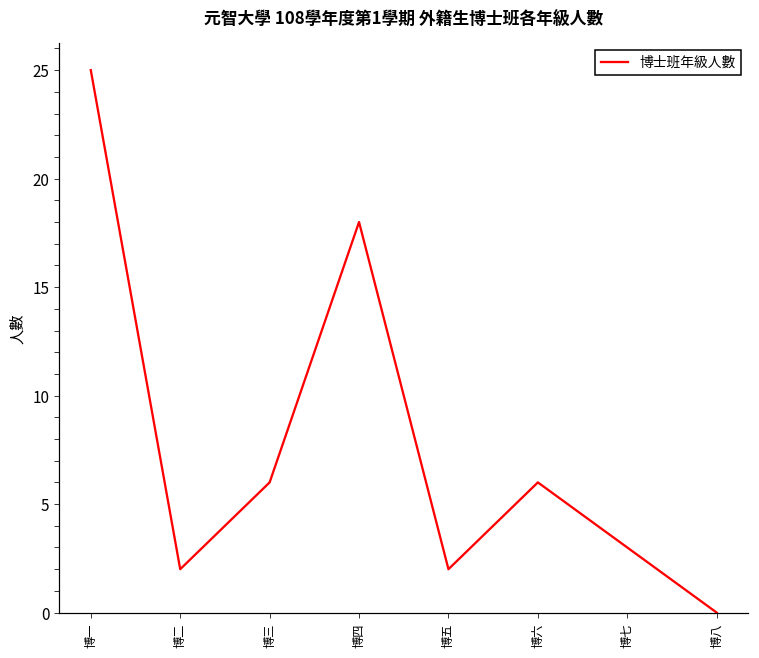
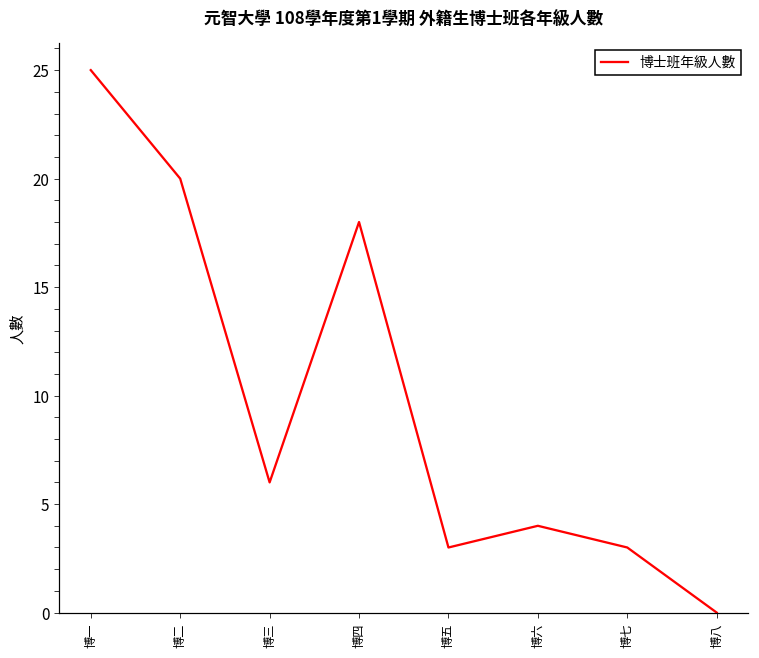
博二: 2 -> 20
博五: 2 -> 3
博六: 6 -> 4
